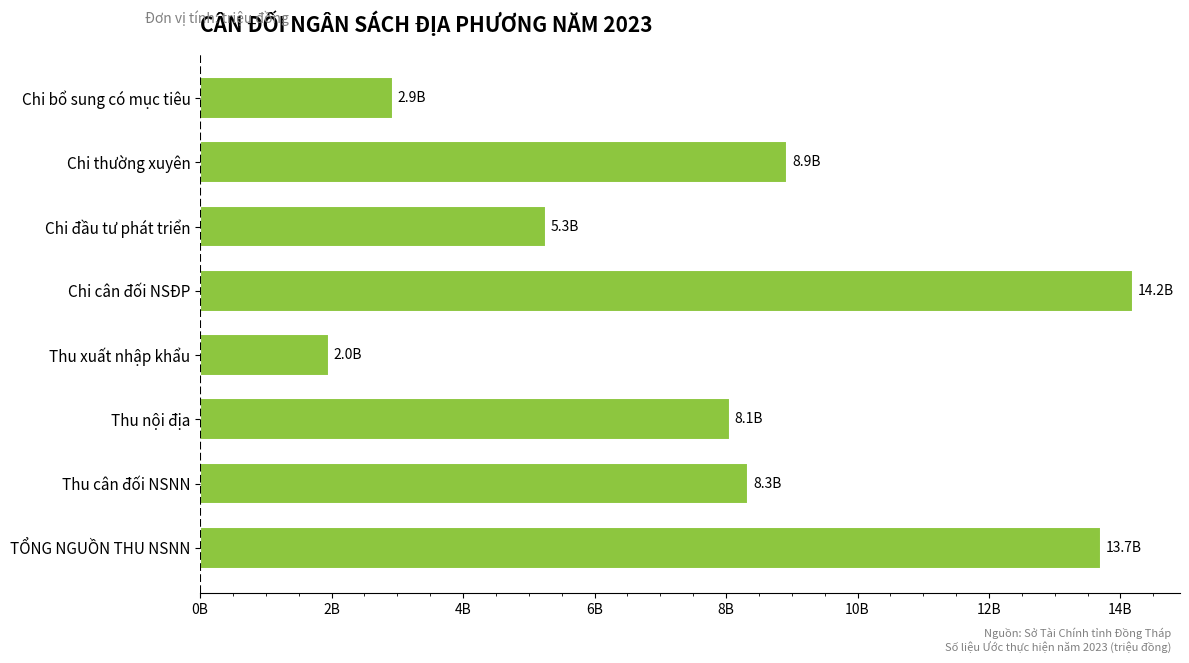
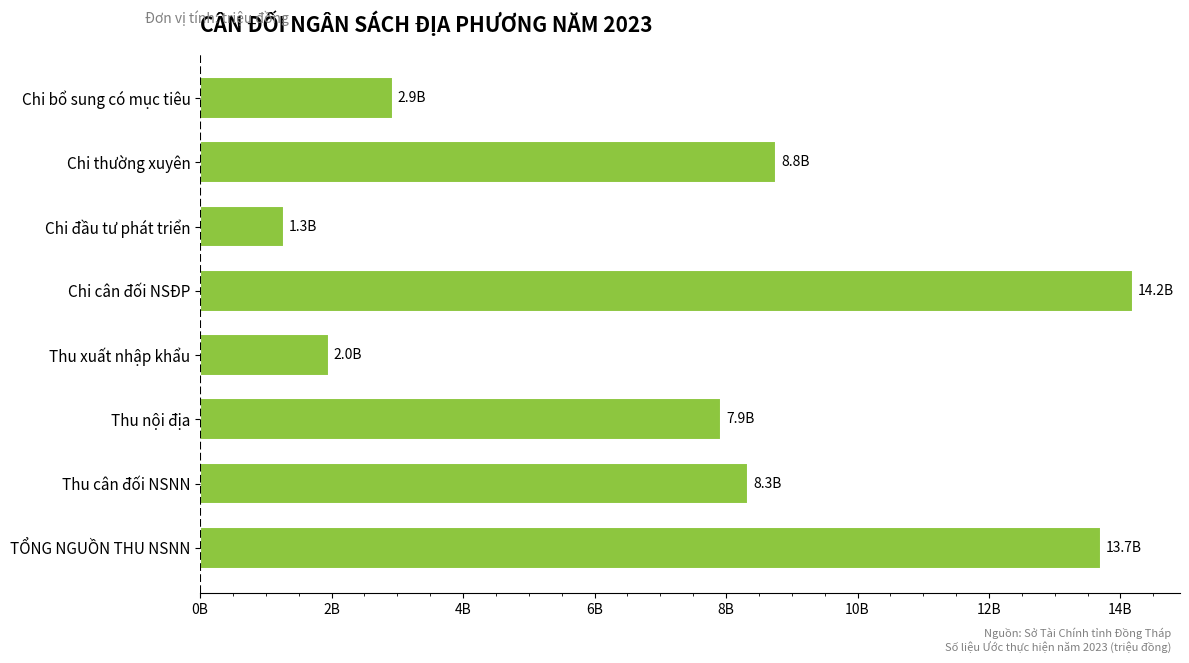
Chi thường xuyên: 8.9B -> 8.8B
Chi đầu tư phát triển: 5.3B -> 1.3B
Thu nội địa: 8.1B -> 7.9B
